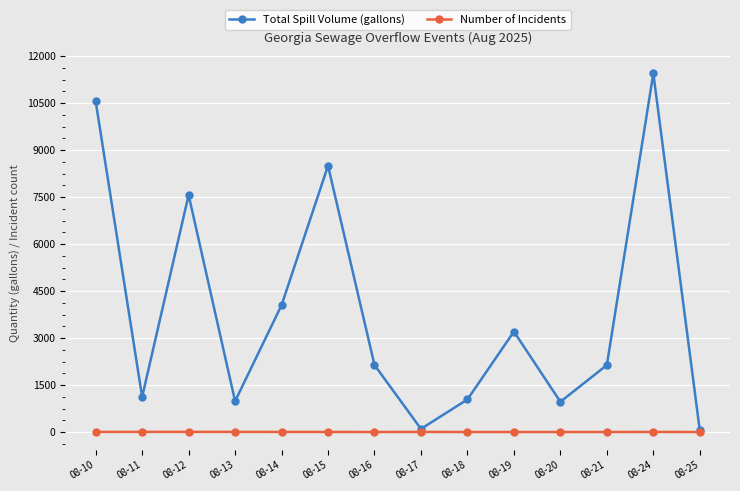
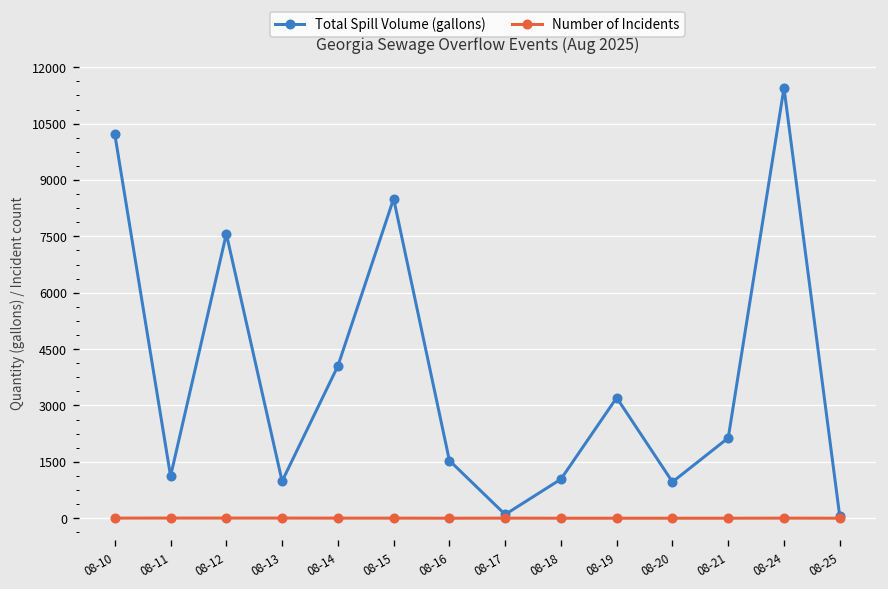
Total Spill Volume (gallons), 08-10: 10600 -> 10200
Total Spill Volume (gallons), 08-16: 2100 -> 1500
